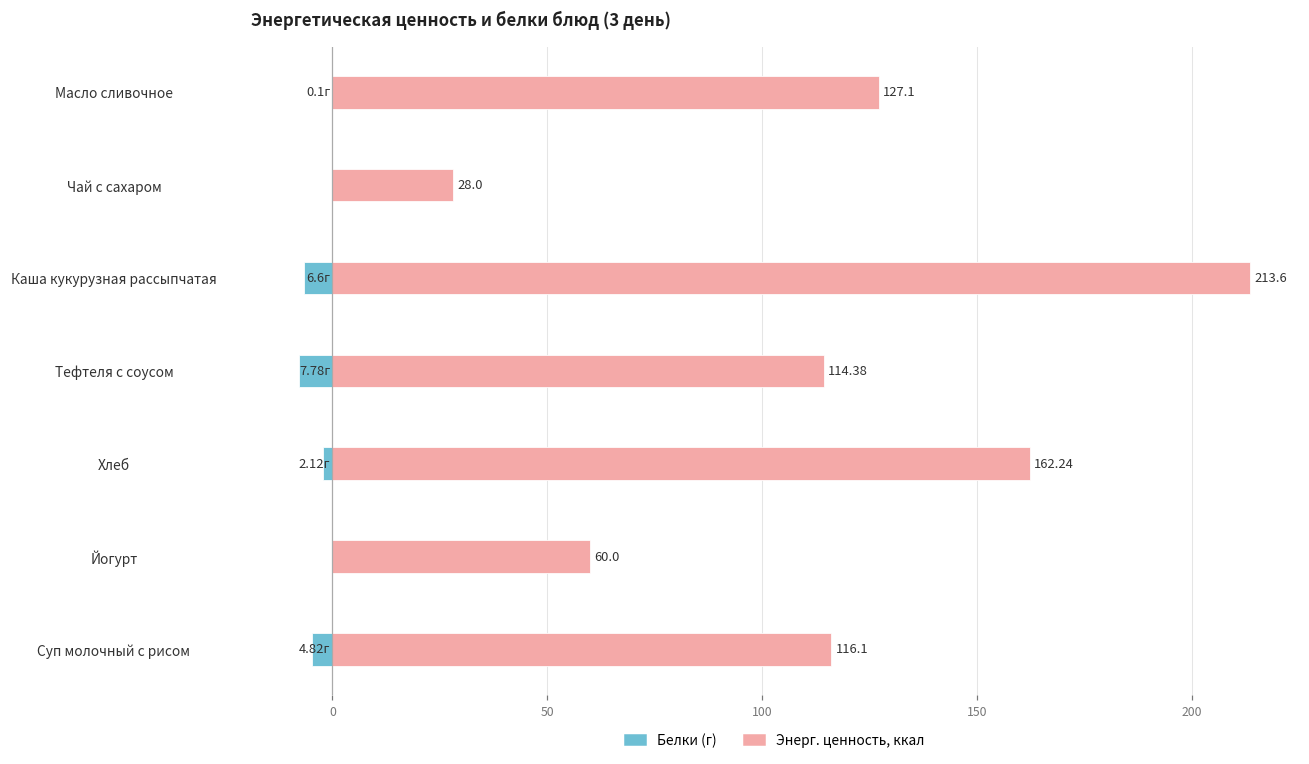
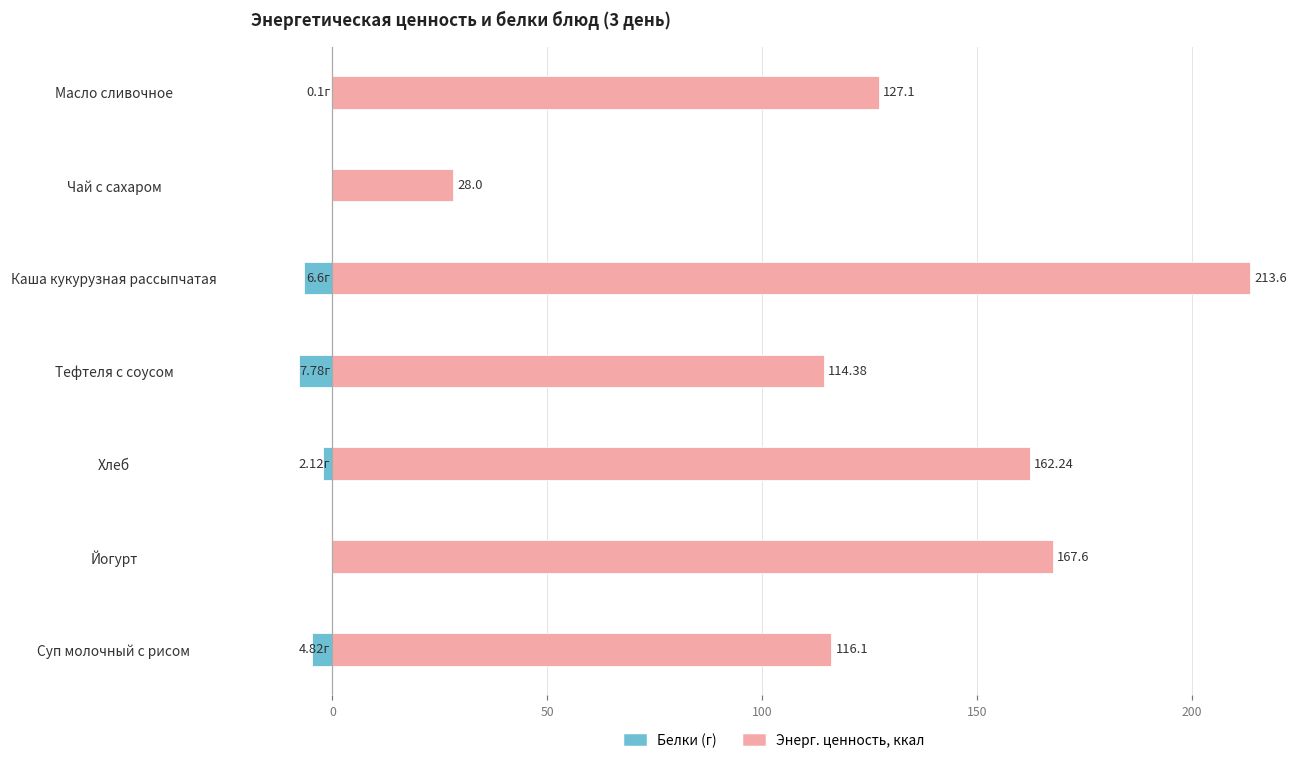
Энерг. ценность, ккал, Йогурт: 60.0 -> 167.6
